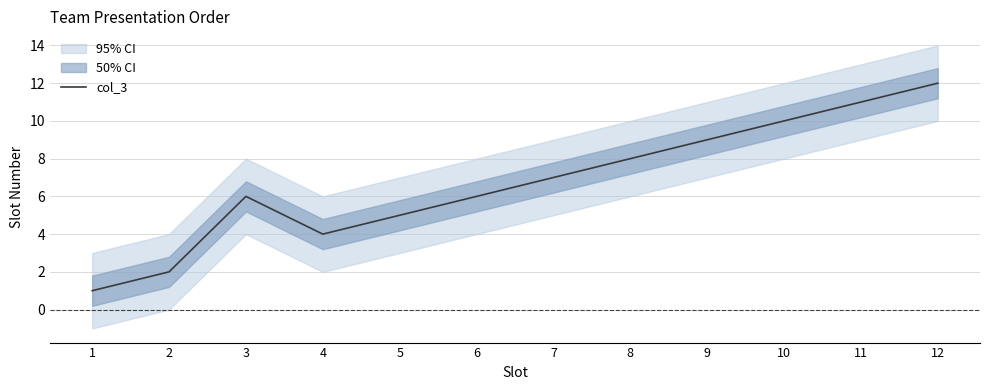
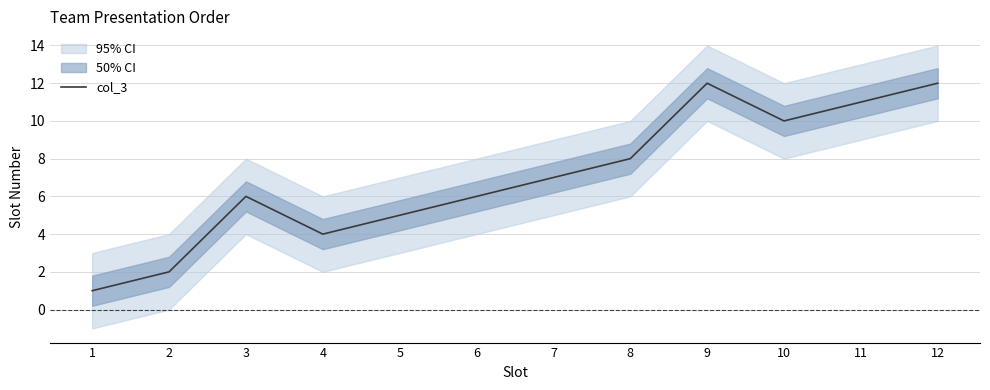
col_3, 9: 9 -> 12
